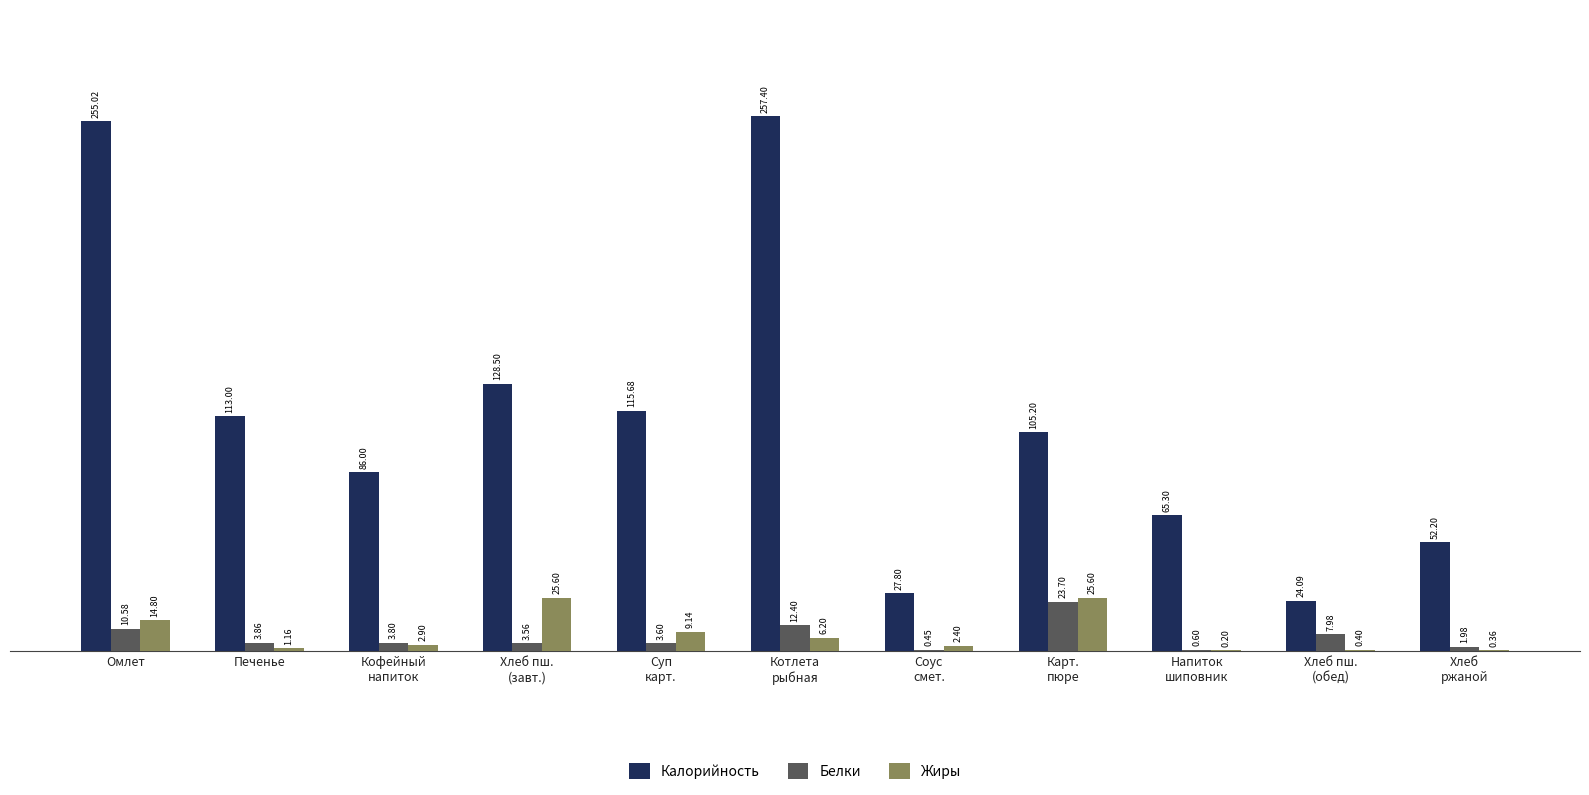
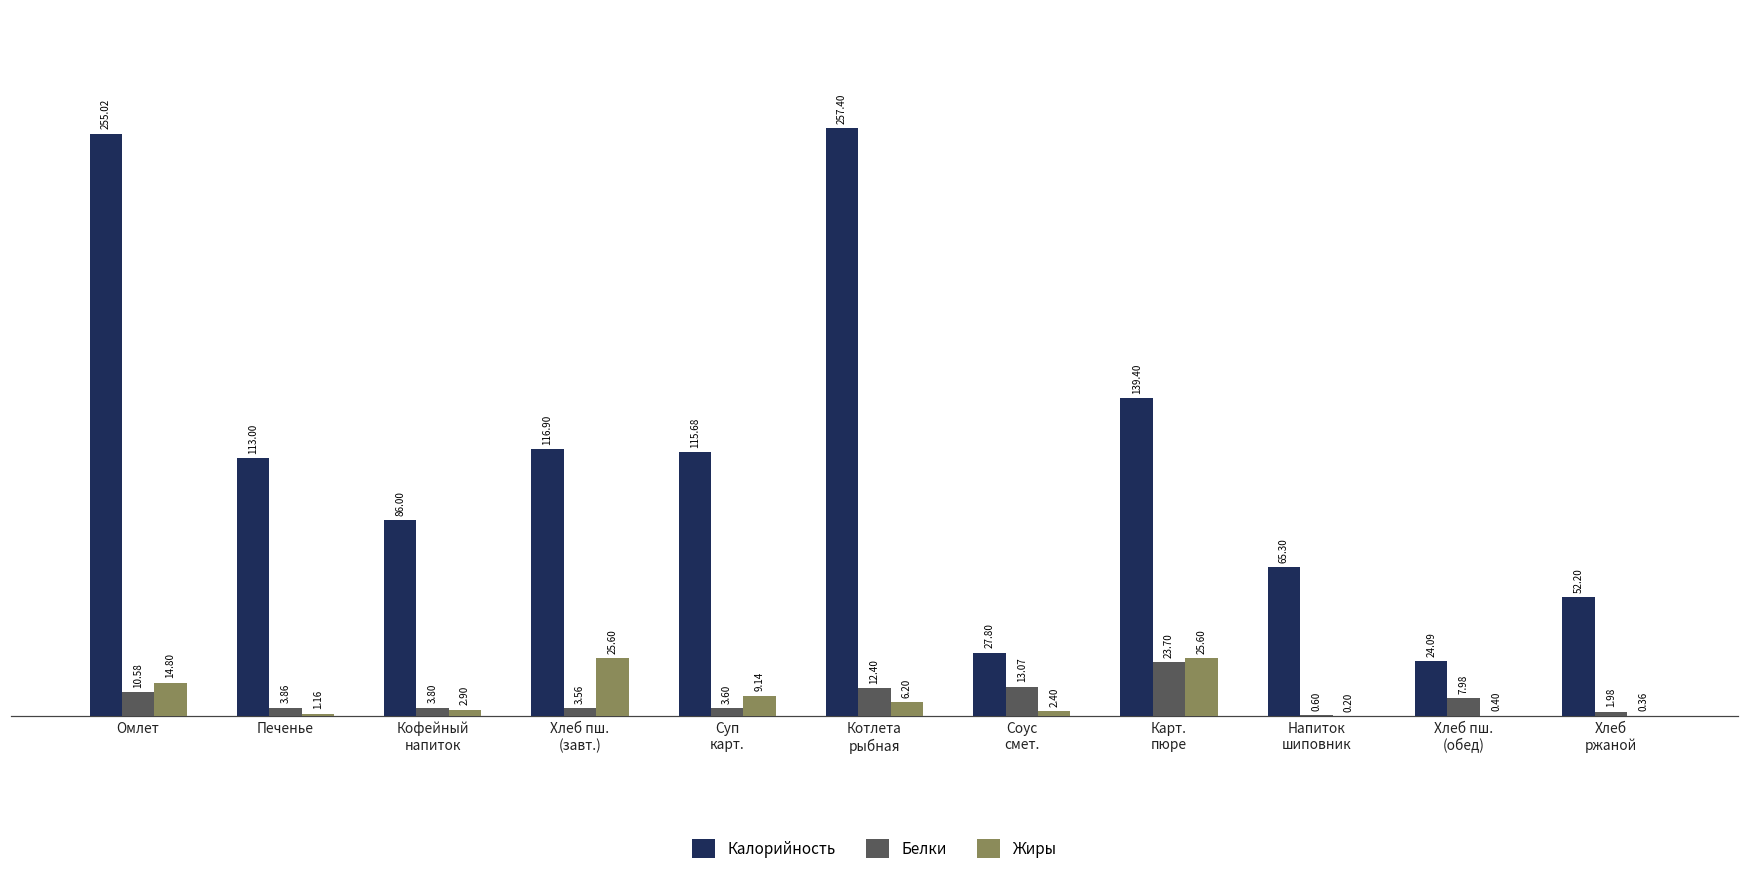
Калорийность, Хлеб пш. (завт.): 128.50 -> 116.90
Белки, Соус смет.: 0.45 -> 13.07
Калорийность, Карт. пюре: 105.20 -> 139.40
